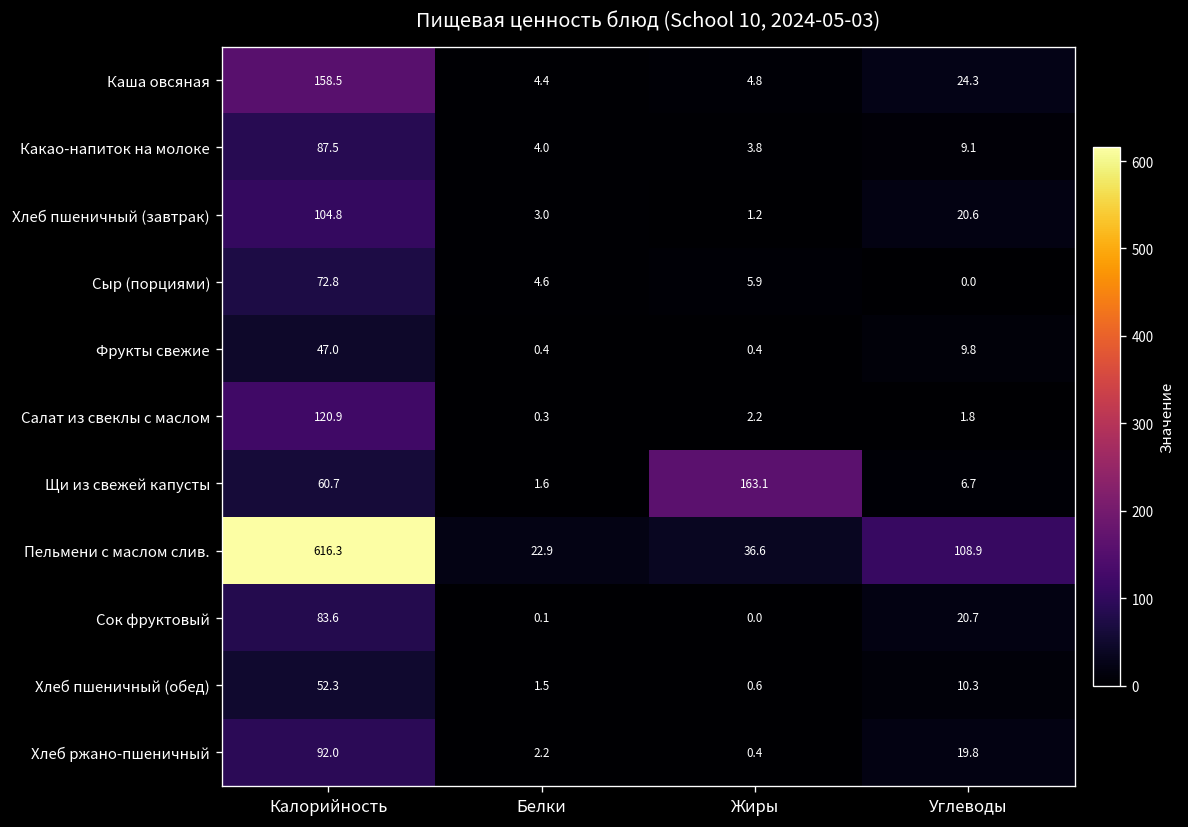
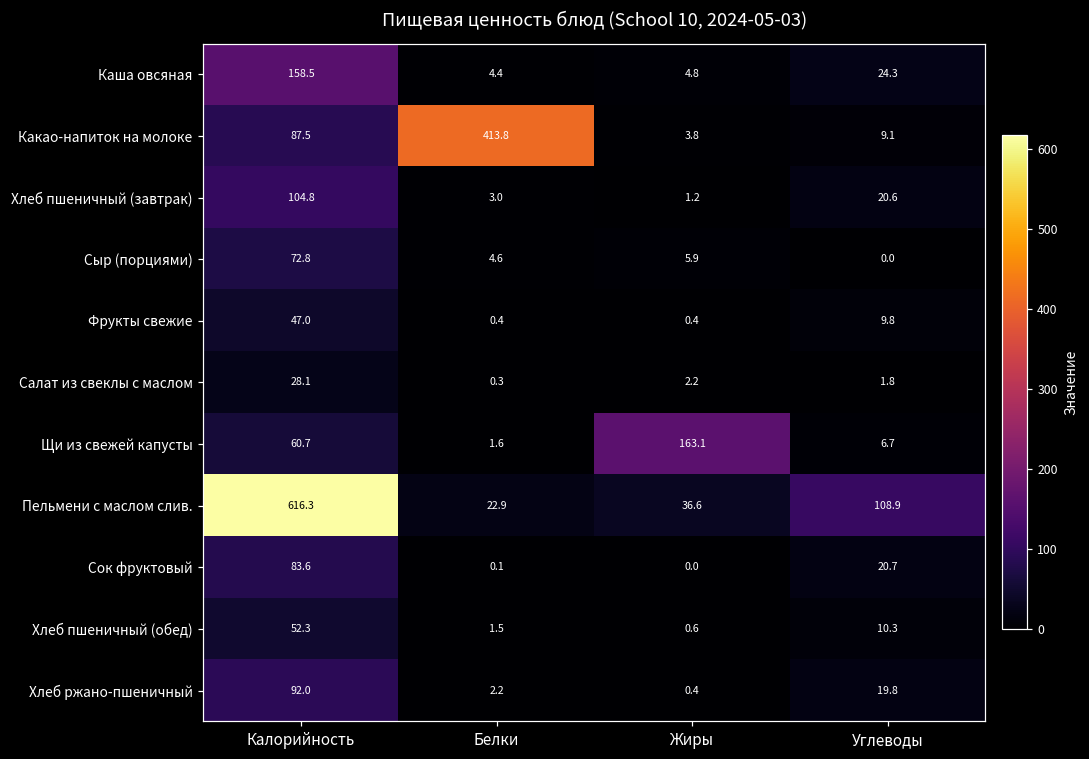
Какао-напиток на молоке, Белки: 4.0 -> 413.8
Салат из свеклы с маслом, Калорийность: 120.9 -> 28.1
